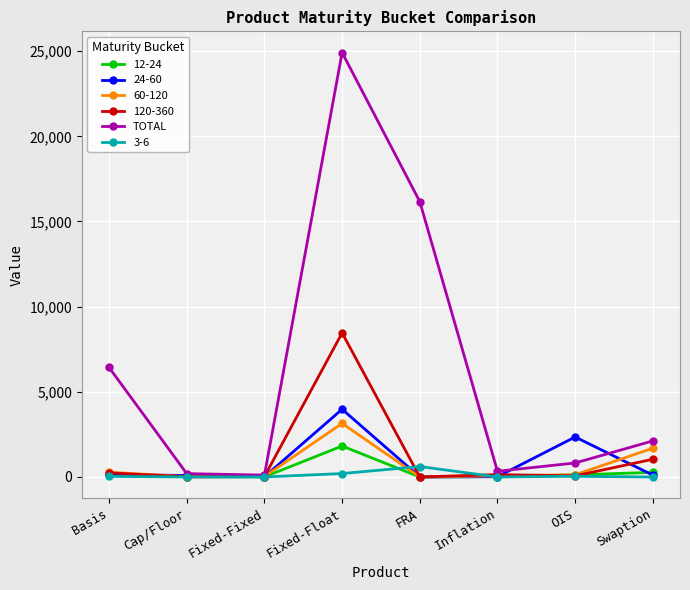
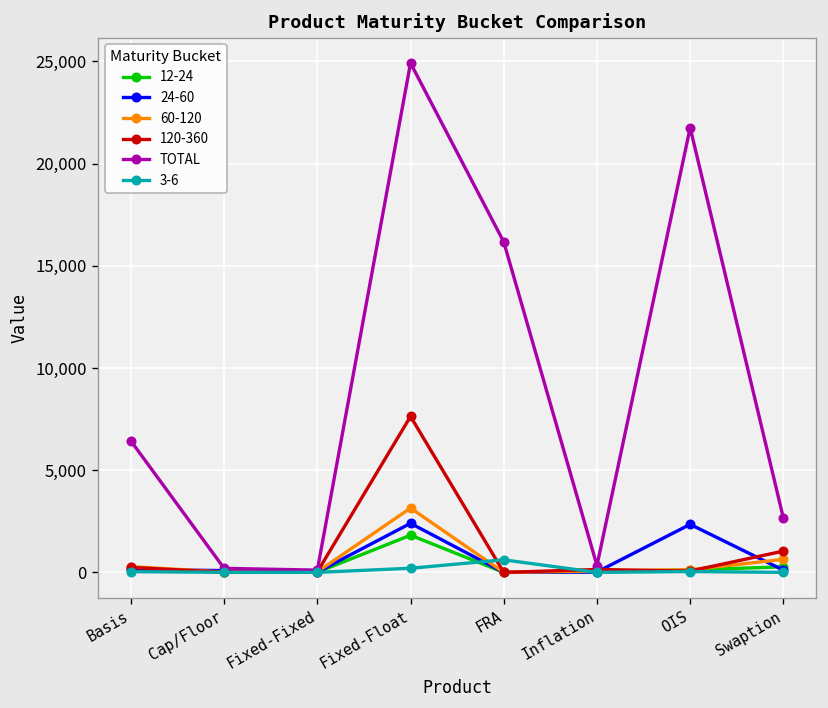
24-60, Fixed-Float: 4,000 -> 2,400
120-360, Fixed-Float: 8,500 -> 7,600
TOTAL, OIS: 800 -> 21,800
60-120, Swaption: 1,700 -> 600
TOTAL, Swaption: 2,100 -> 2,700
